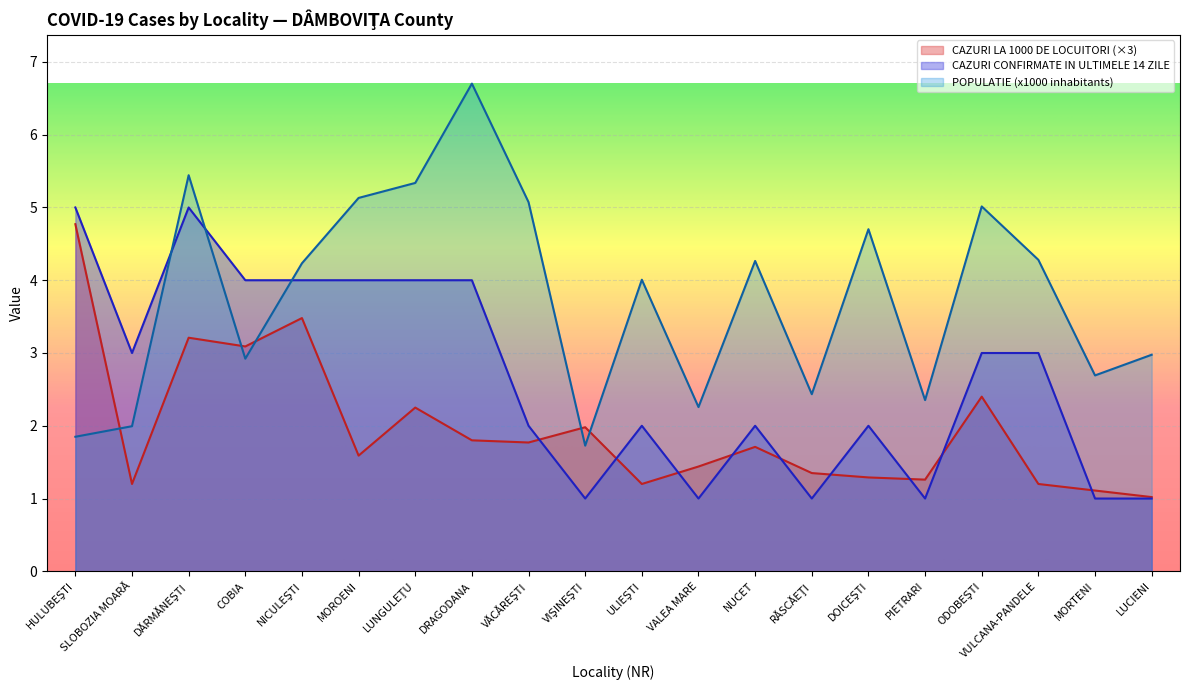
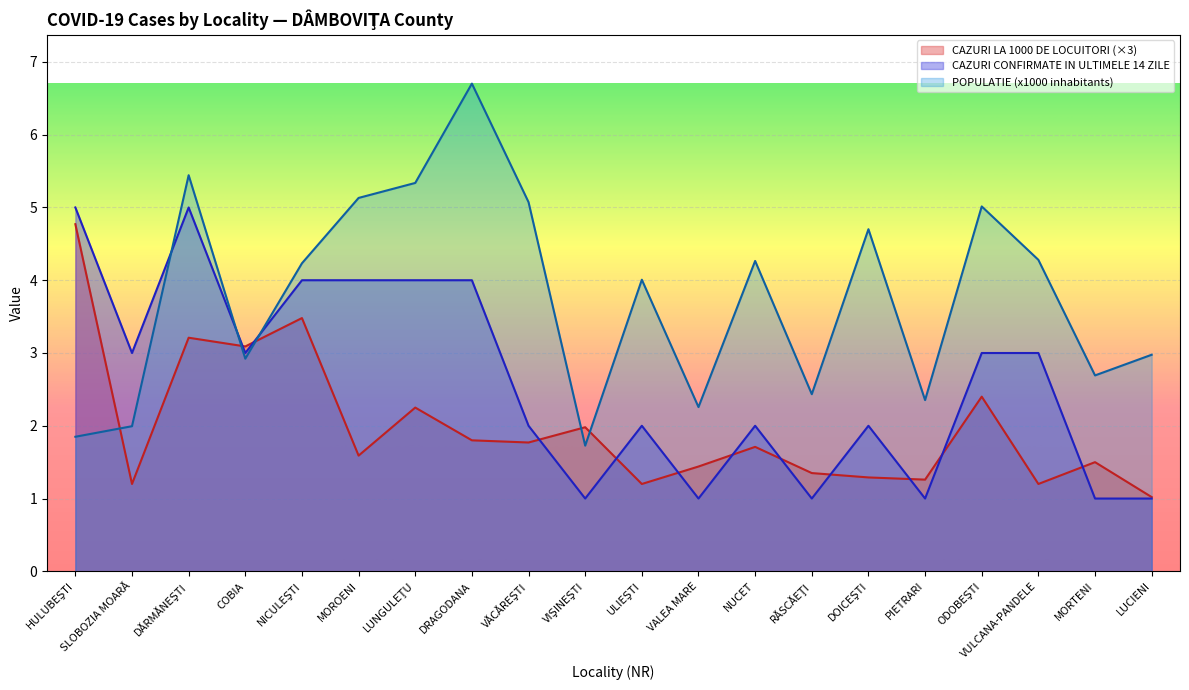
CAZURI CONFIRMATE IN ULTIMELE 14 ZILE, COBIA: 4 -> 3
CAZURI LA 1000 DE LOCUITORI (×3), MORTENI: 1.1 -> 1.5
